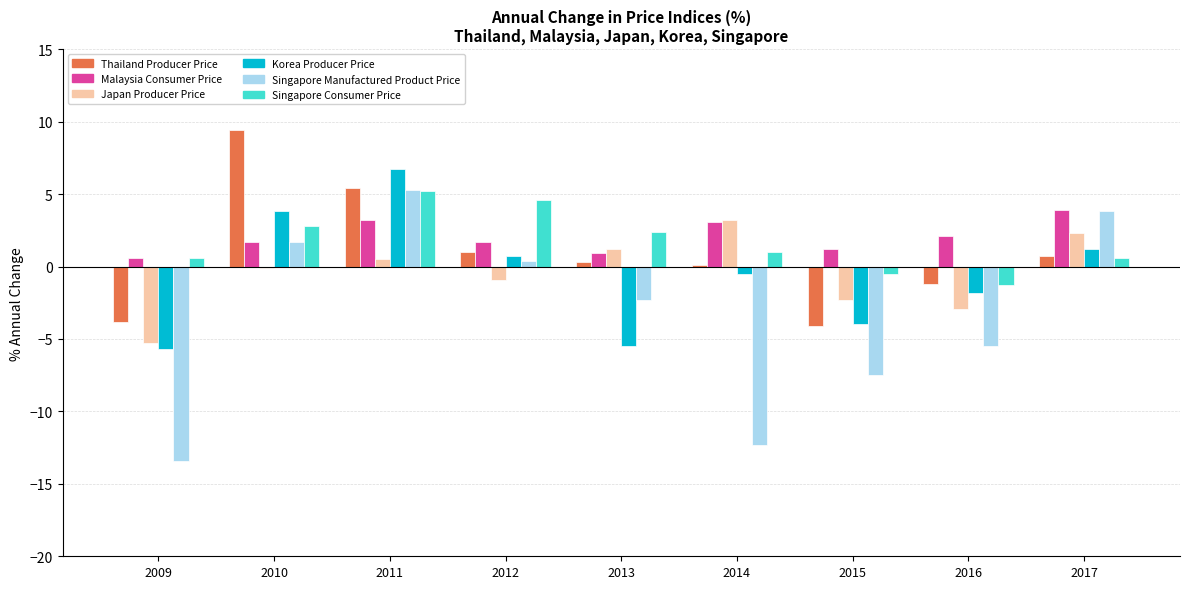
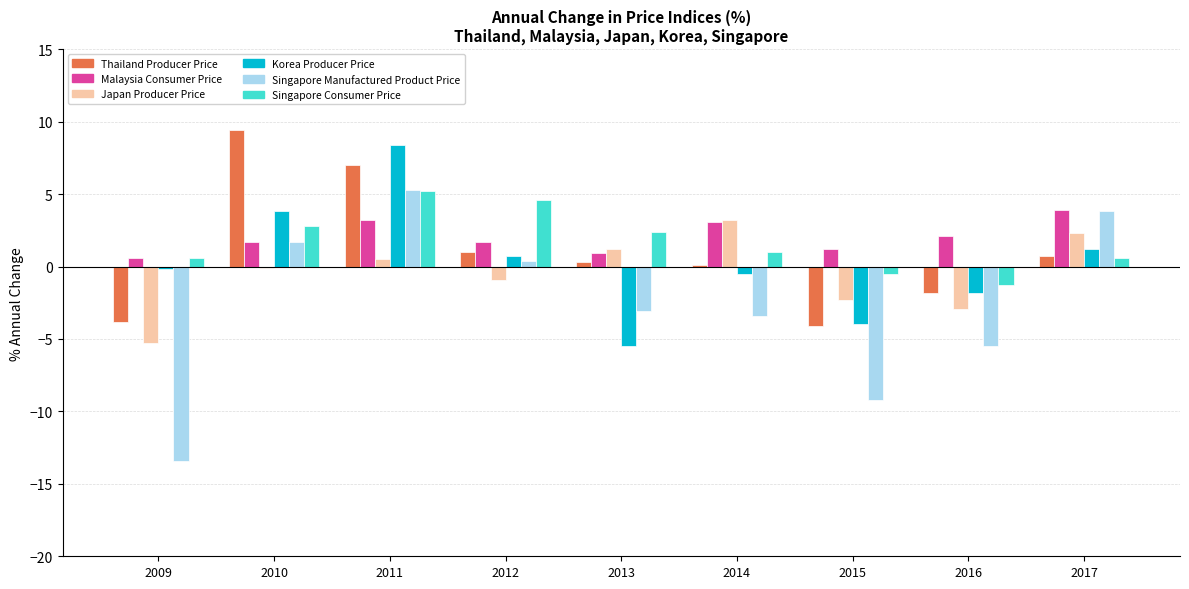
Korea Producer Price, 2009: -5.7 -> -0.2
Thailand Producer Price, 2011: 5.4 -> 7.0
Korea Producer Price, 2011: 6.7 -> 8.4
Singapore Manufactured Product Price, 2013: -2.3 -> -3.1
Singapore Manufactured Product Price, 2014: -12.3 -> -3.4
Singapore Manufactured Product Price, 2015: -7.5 -> -9.2
Thailand Producer Price, 2016: -1.2 -> -1.8
